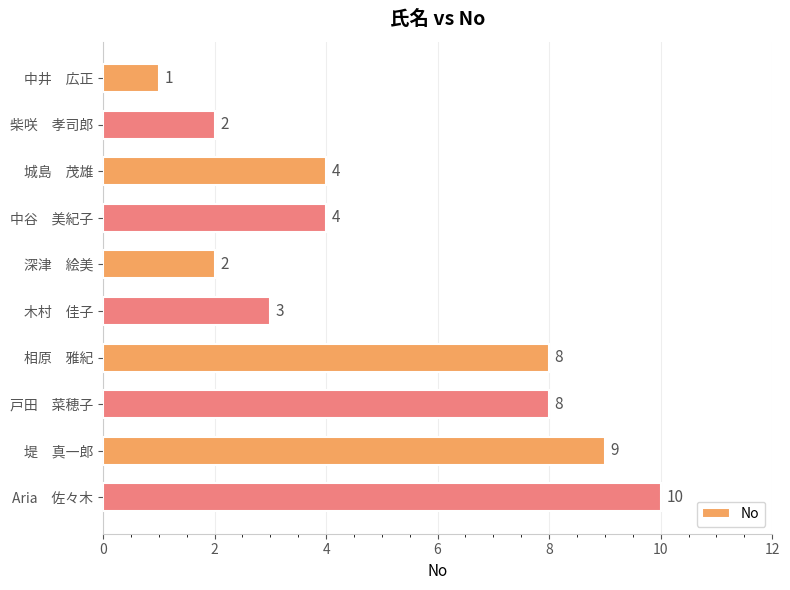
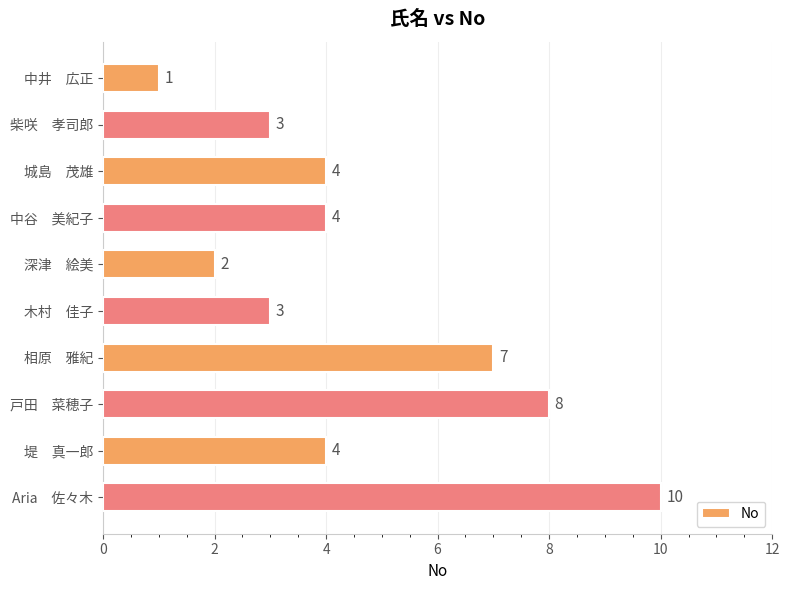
柴咲 孝司郎: 2 -> 3
相原 雅紀: 8 -> 7
堤 真一郎: 9 -> 4
